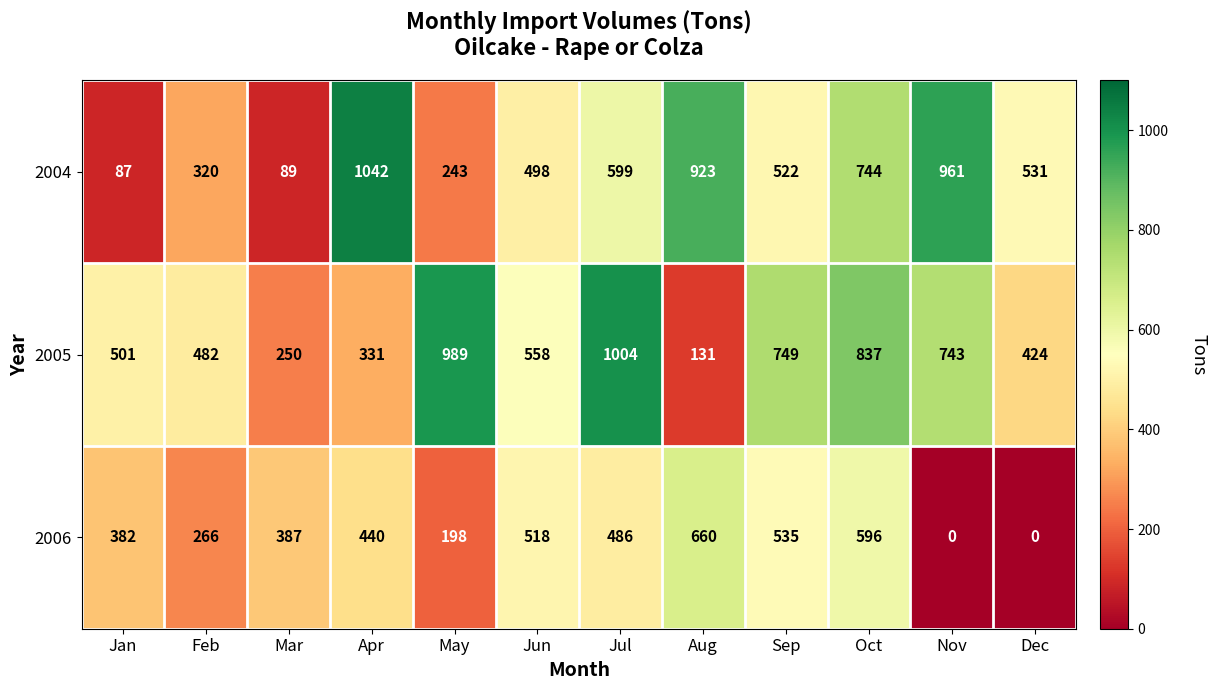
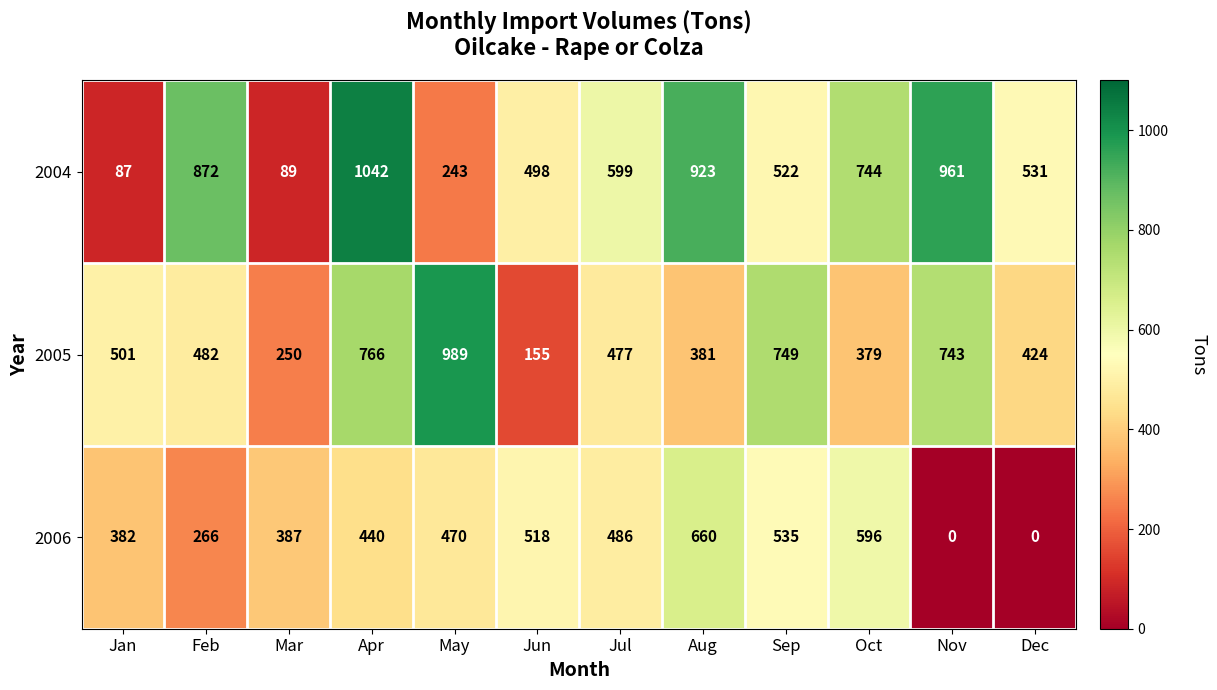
2004, Feb: 320 -> 872
2005, Apr: 331 -> 766
2005, Jun: 558 -> 155
2005, Jul: 1004 -> 477
2005, Aug: 131 -> 381
2005, Oct: 837 -> 379
2006, May: 198 -> 470
